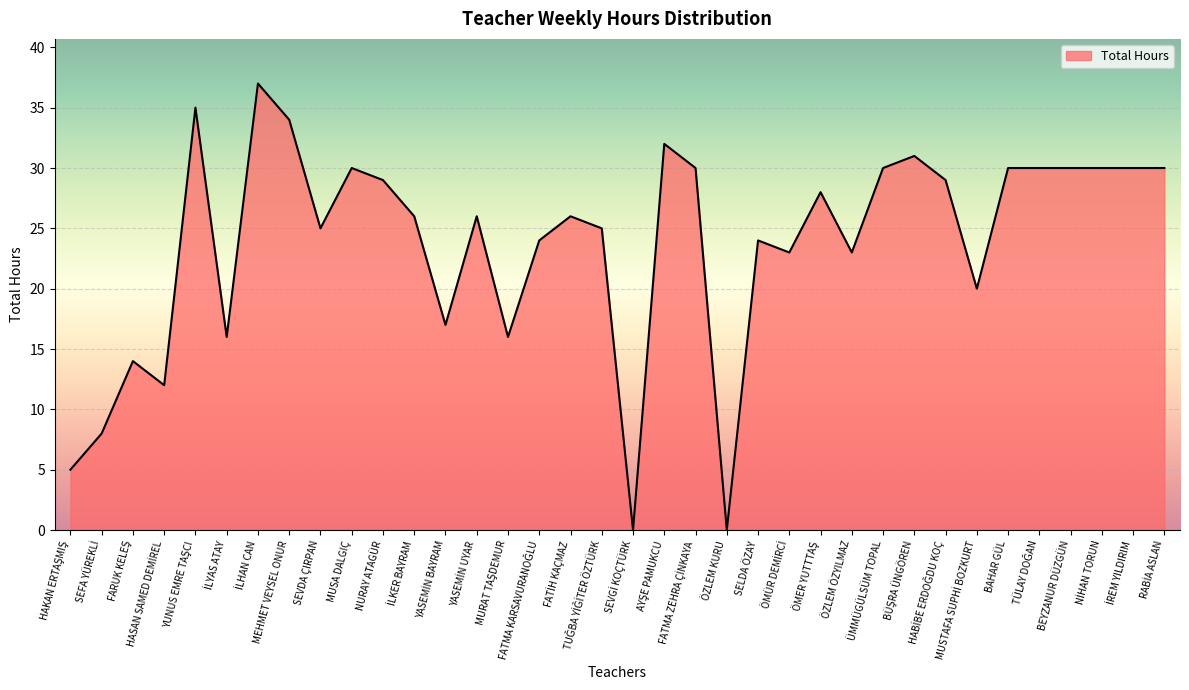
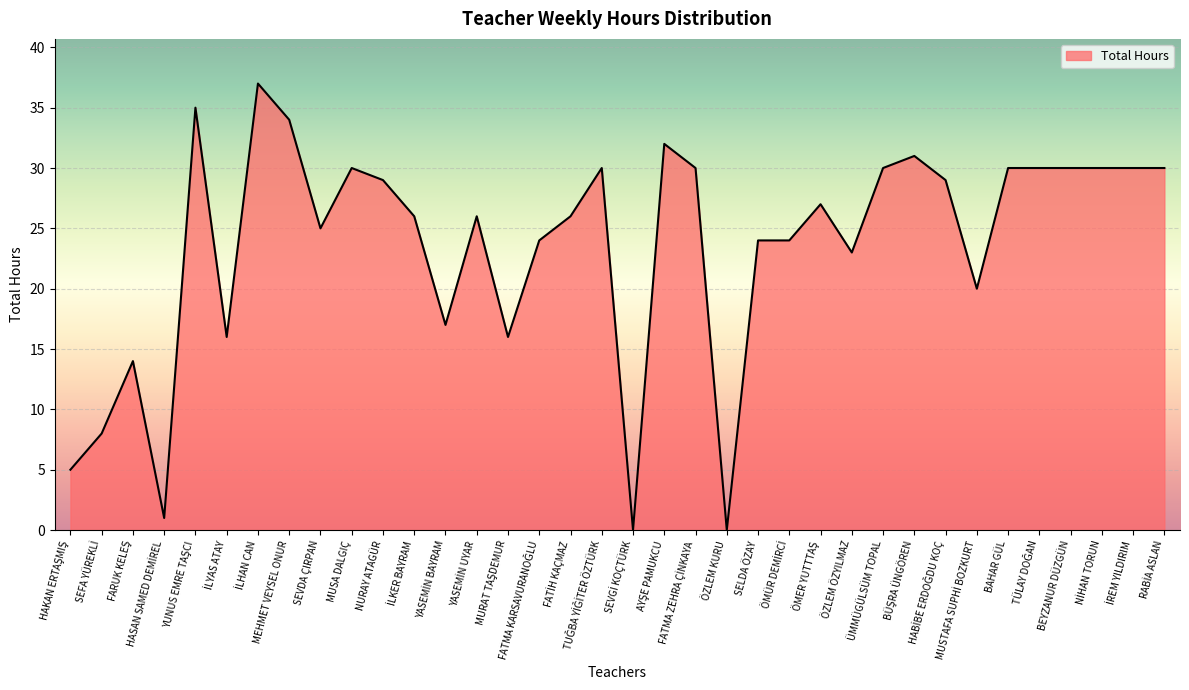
HASAN SAMED DEMİREL: 12 -> 1
TUĞBA YİĞİTER ÖZTÜRK: 25 -> 30
ÖMÜR DEMİRCİ: 23 -> 24
ÖMER YUTTTAŞ: 28 -> 27
